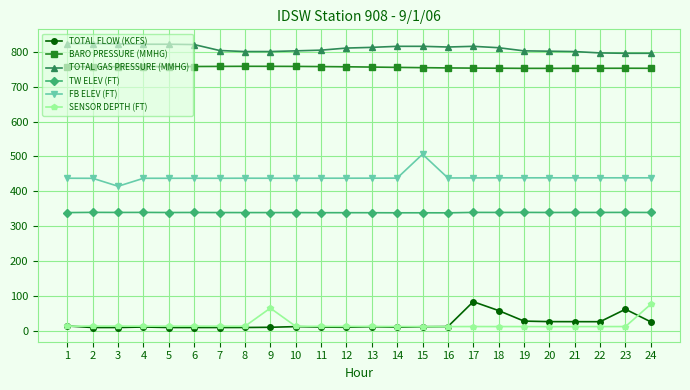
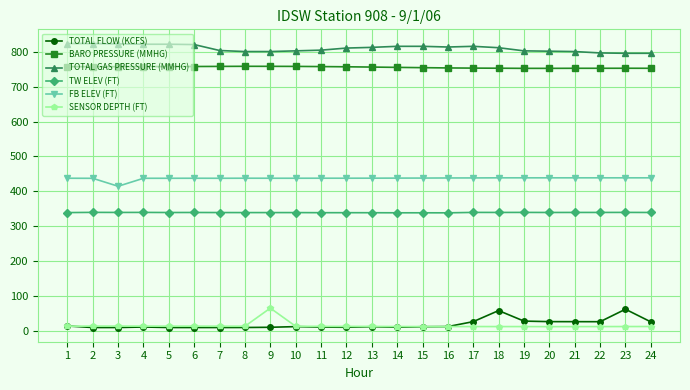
FB ELEV (FT), 15: 510 -> 440
TOTAL FLOW (KCFS), 17: 80 -> 30
SENSOR DEPTH (FT), 24: 80 -> 10
